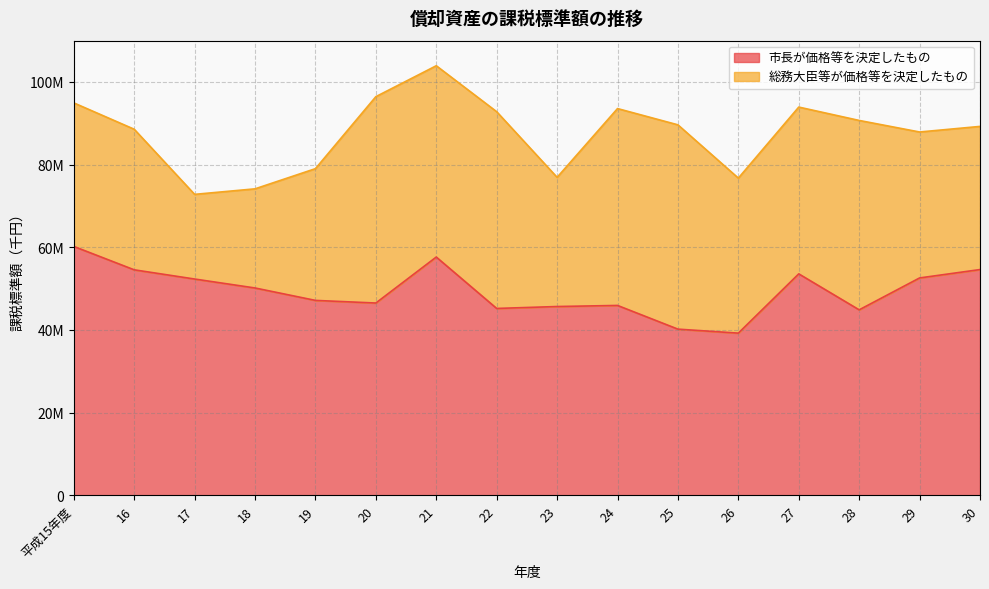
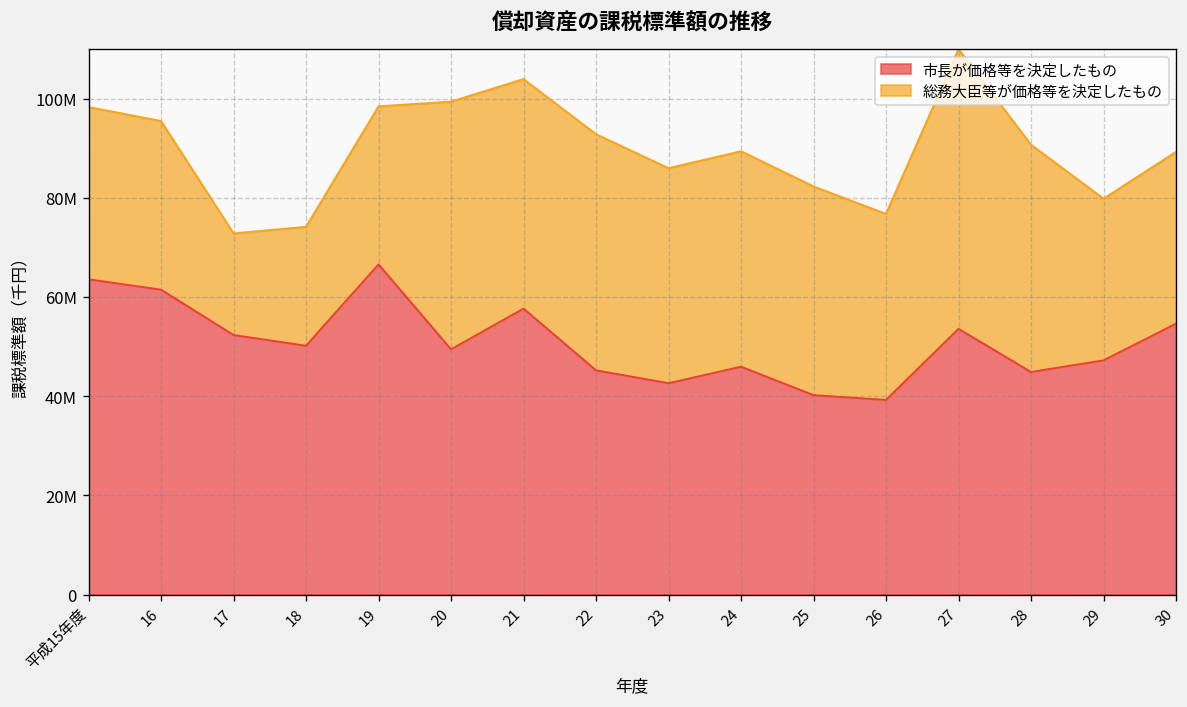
市長が価格等を決定したもの, 平成15年度: 60000000 -> 64000000
市長が価格等を決定したもの, 16: 55000000 -> 61000000
市長が価格等を決定したもの, 19: 47000000 -> 67000000
市長が価格等を決定したもの, 20: 47000000 -> 49000000
市長が価格等を決定したもの, 23: 46000000 -> 43000000
総務大臣等が価格等を決定したもの, 23: 31000000 -> 43000000
総務大臣等が価格等を決定したもの, 24: 48000000 -> 43000000
総務大臣等が価格等を決定したもの, 25: 49000000 -> 42000000
総務大臣等が価格等を決定したもの, 27: 40000000 -> 56000000
市長が価格等を決定したもの, 29: 53000000 -> 47000000
総務大臣等が価格等を決定したもの, 29: 35000000 -> 33000000
